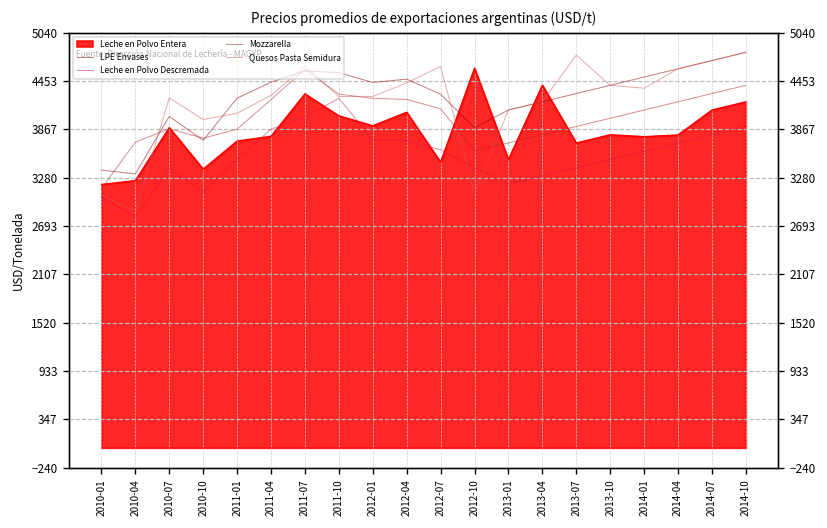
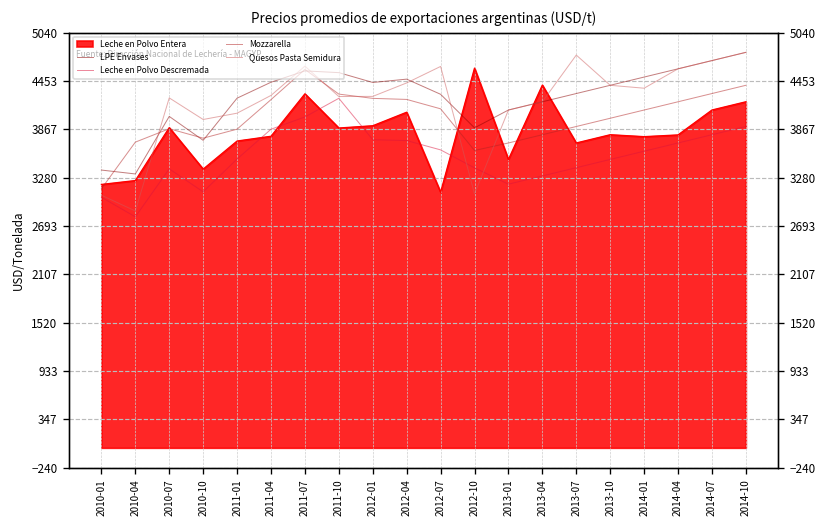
Leche en Polvo Entera, 2011-10: 4000 -> 3900
Leche en Polvo Entera, 2012-07: 3500 -> 3100
